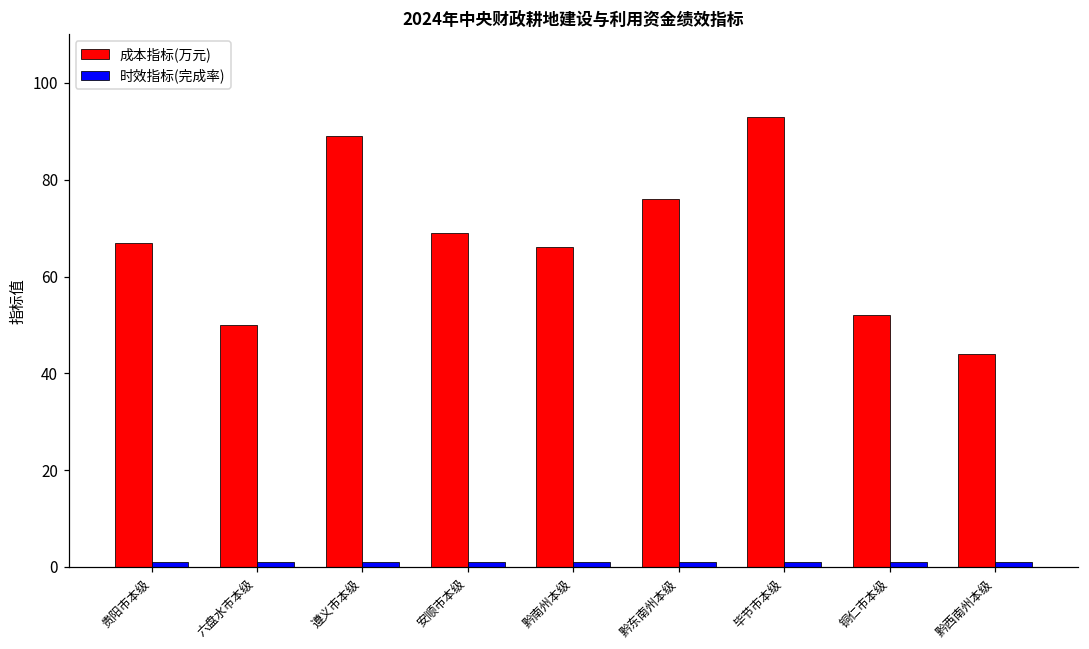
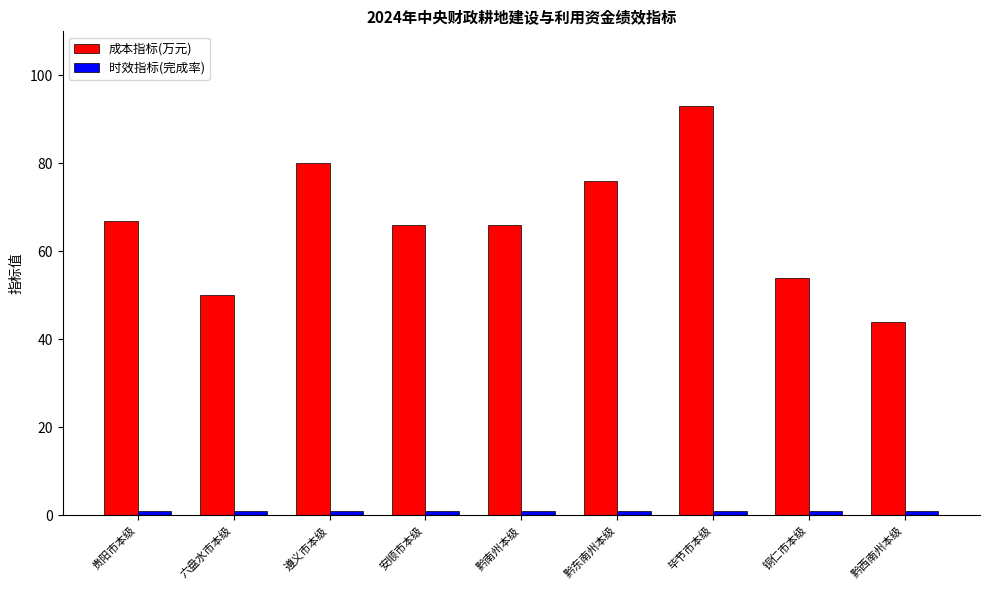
成本指标(万元), 遵义市本级: 89 -> 80
成本指标(万元), 安顺市本级: 69 -> 66
成本指标(万元), 铜仁市本级: 52 -> 54
